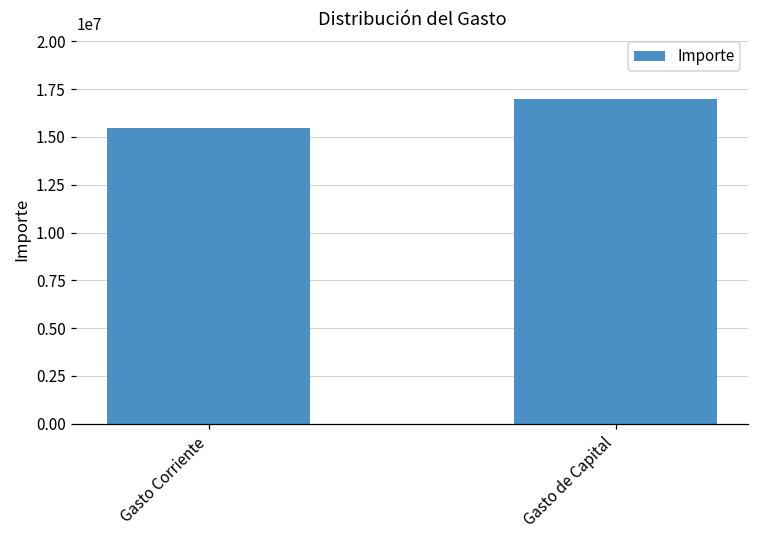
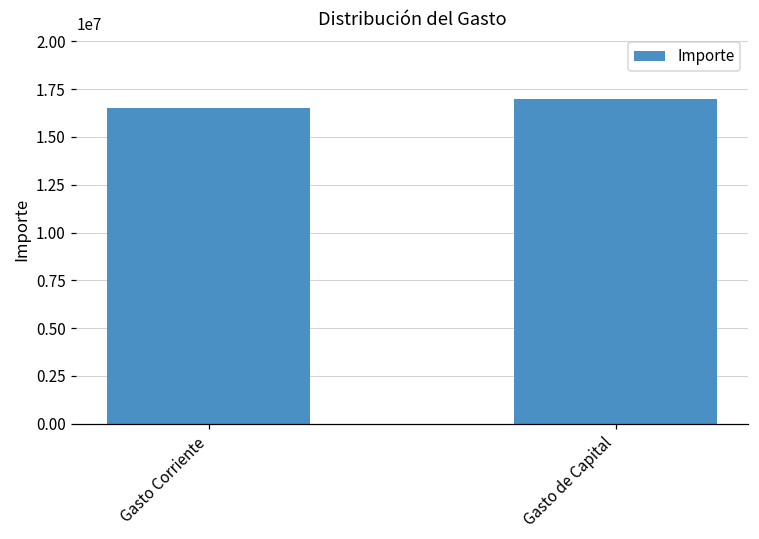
Gasto Corriente: 15500000 -> 16500000
